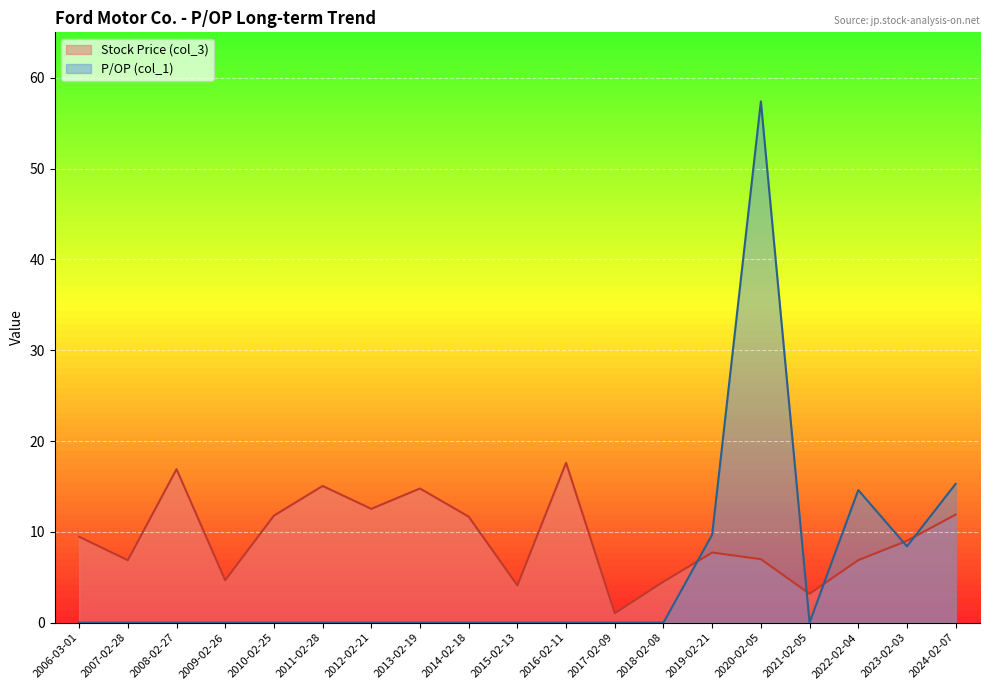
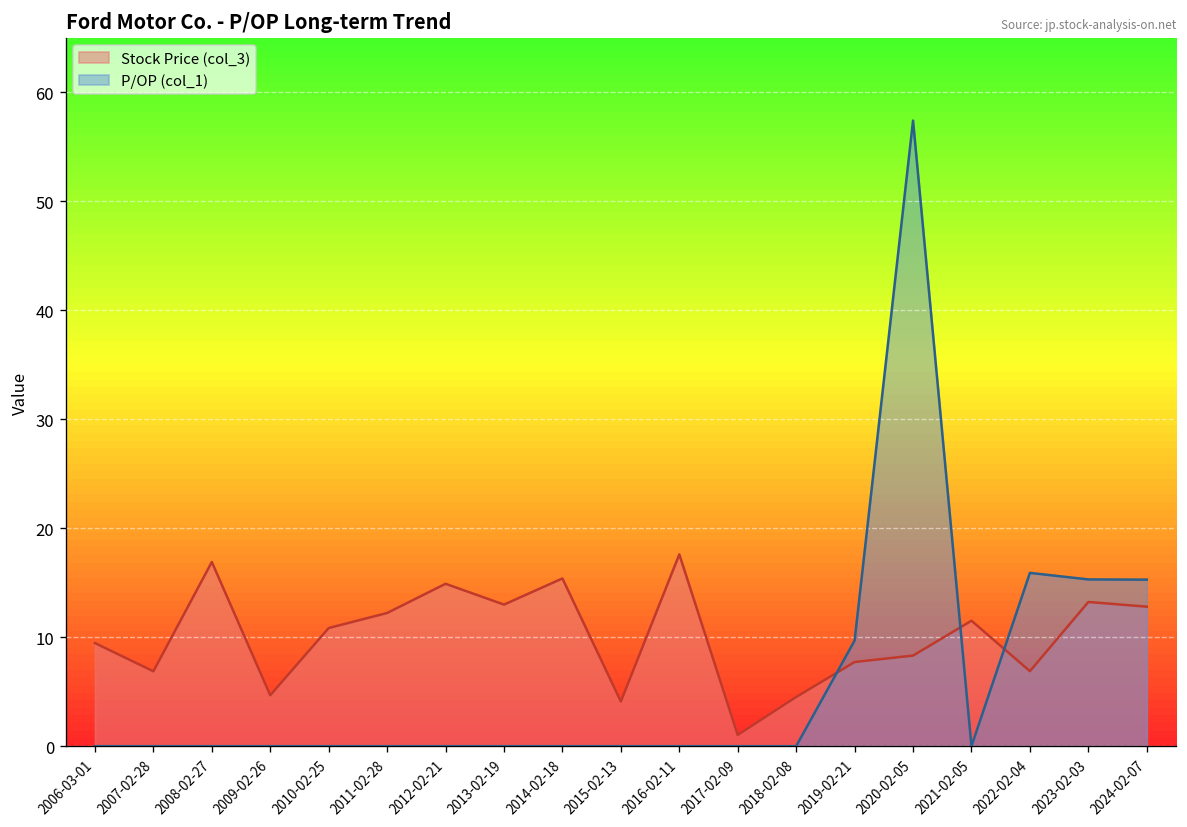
Stock Price (col_3), 2010-02-25: 12 -> 11
Stock Price (col_3), 2011-02-28: 15 -> 12
Stock Price (col_3), 2012-02-21: 13 -> 15
Stock Price (col_3), 2013-02-19: 15 -> 13
Stock Price (col_3), 2014-02-18: 12 -> 15
Stock Price (col_3), 2020-02-05: 7 -> 8
Stock Price (col_3), 2021-02-05: 3 -> 12
P/OP (col_1), 2022-02-04: 15 -> 16
Stock Price (col_3), 2023-02-03: 9 -> 13
P/OP (col_1), 2023-02-03: 8 -> 15
Stock Price (col_3), 2024-02-07: 12 -> 13
